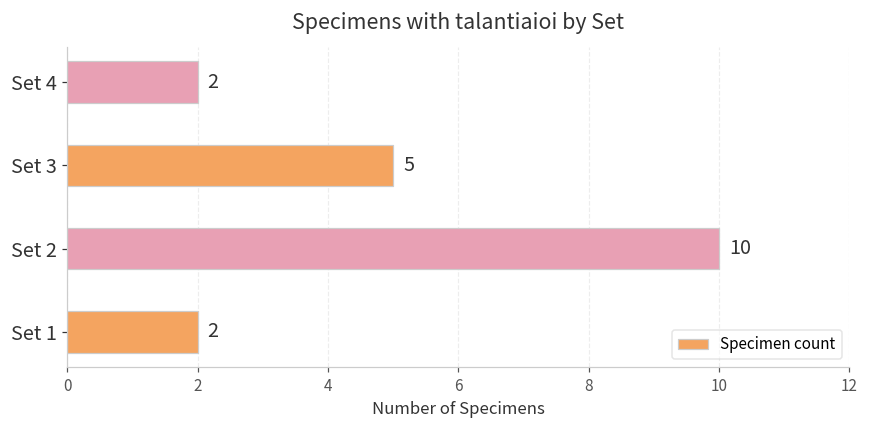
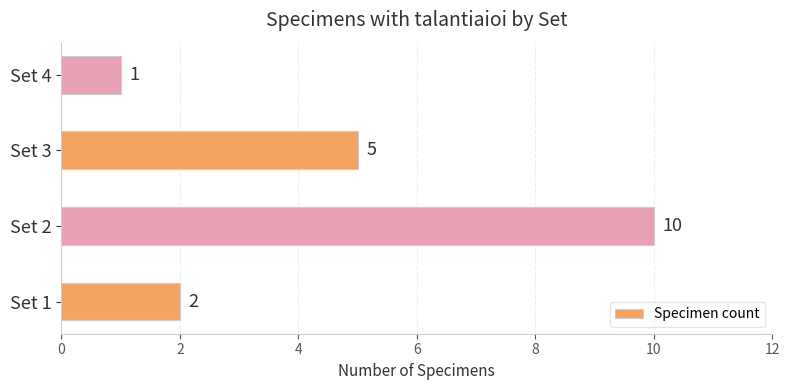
Set 4: 2 -> 1
